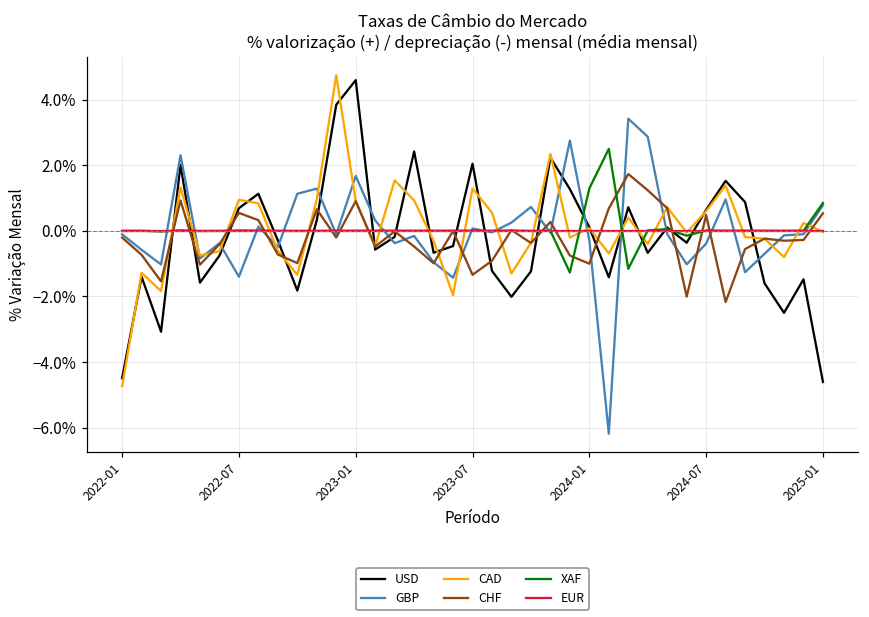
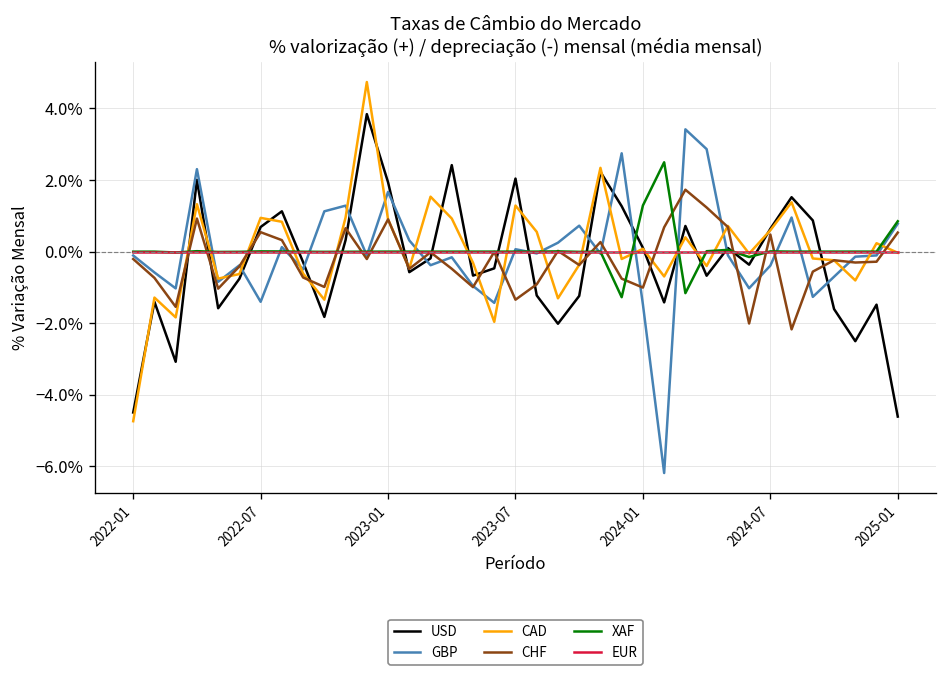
USD, 2023-01: 4.6% -> 1.9%
GBP, 2024-01: -0.3% -> -1.5%
